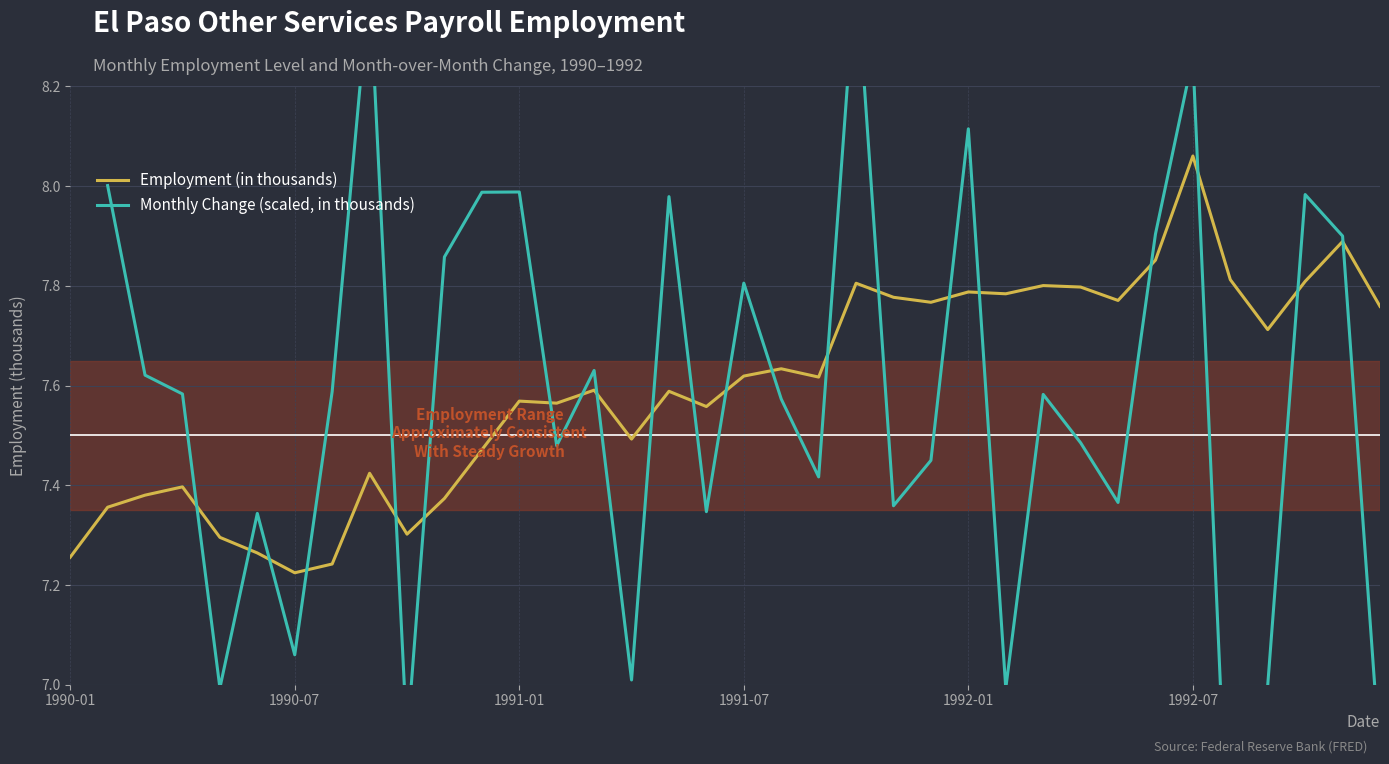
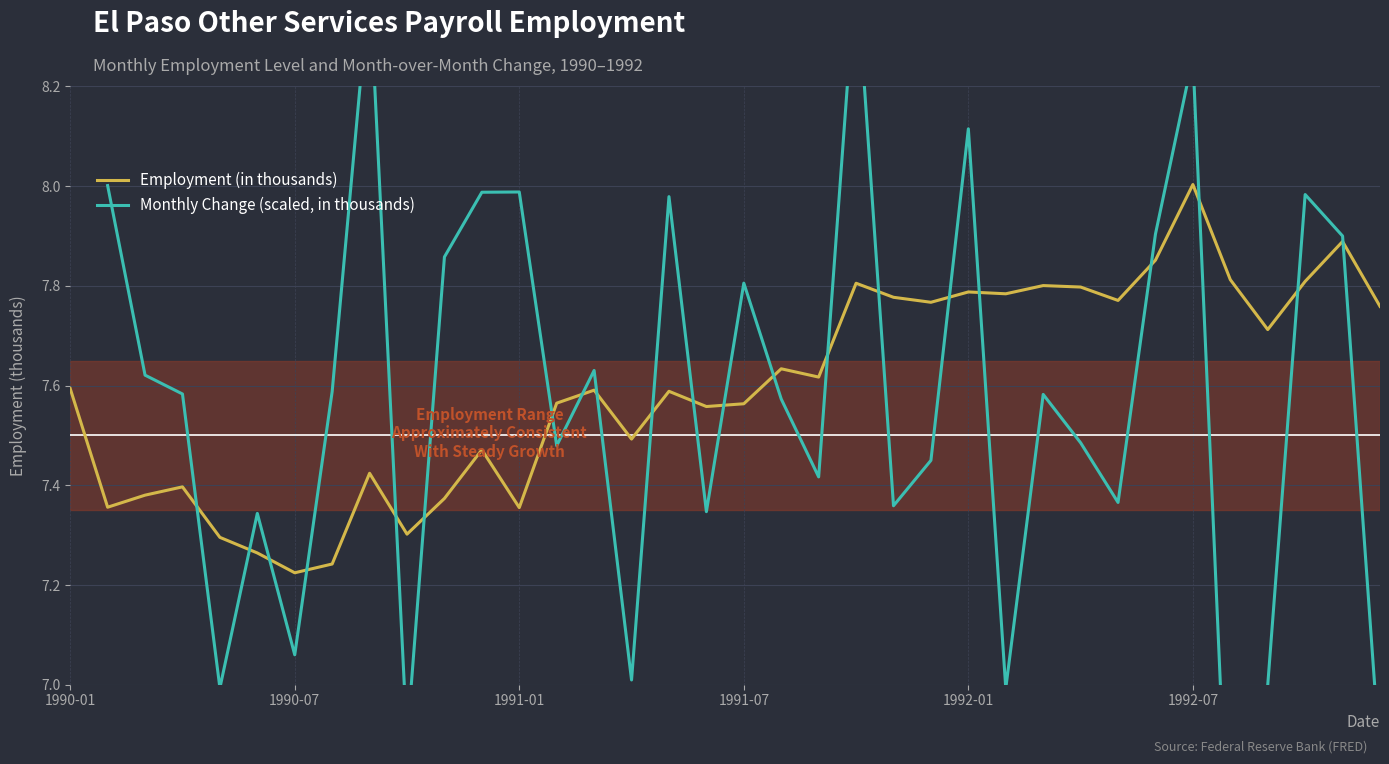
Employment (in thousands), 1990-01: 7.26 -> 7.59
Employment (in thousands), 1991-01: 7.57 -> 7.36
Employment (in thousands), 1991-07: 7.62 -> 7.56
Employment (in thousands), 1992-07: 8.06 -> 8.00
